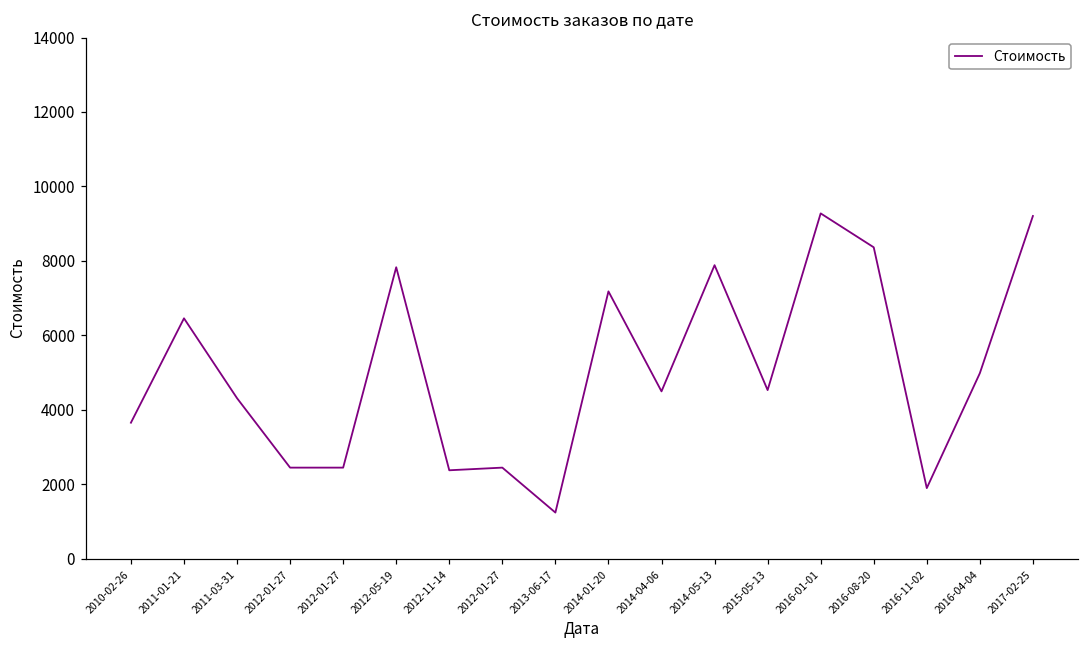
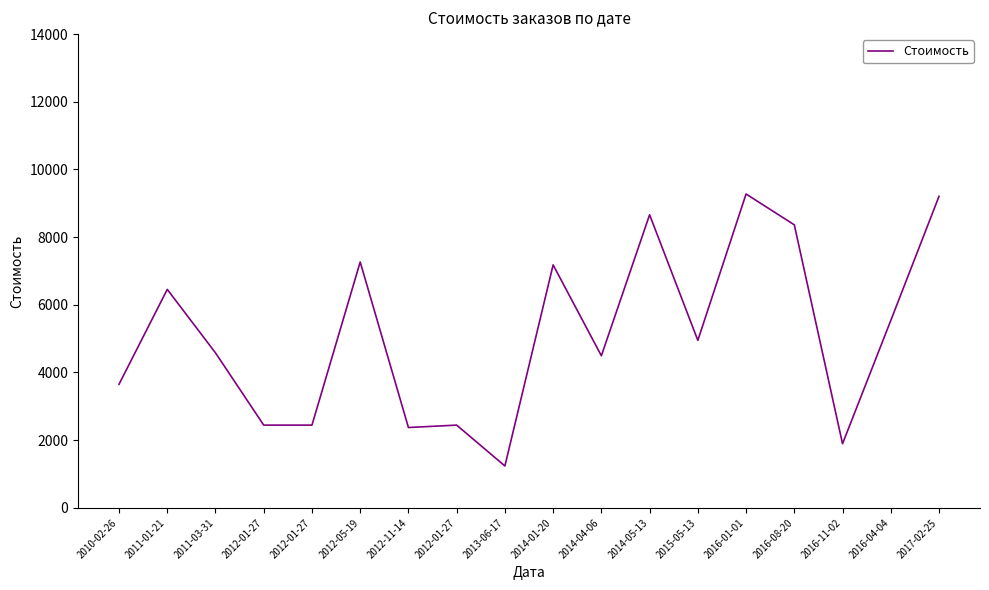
2011-03-31: 4300 -> 4600
2012-05-19: 7800 -> 7300
2014-05-13: 7900 -> 8700
2015-05-13: 4500 -> 5000
2016-04-04: 5000 -> 5500
